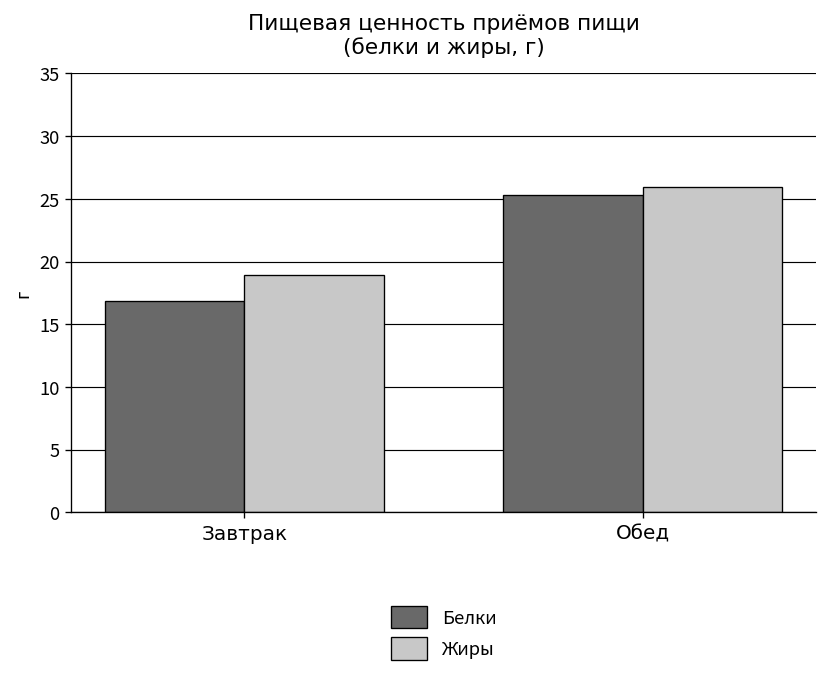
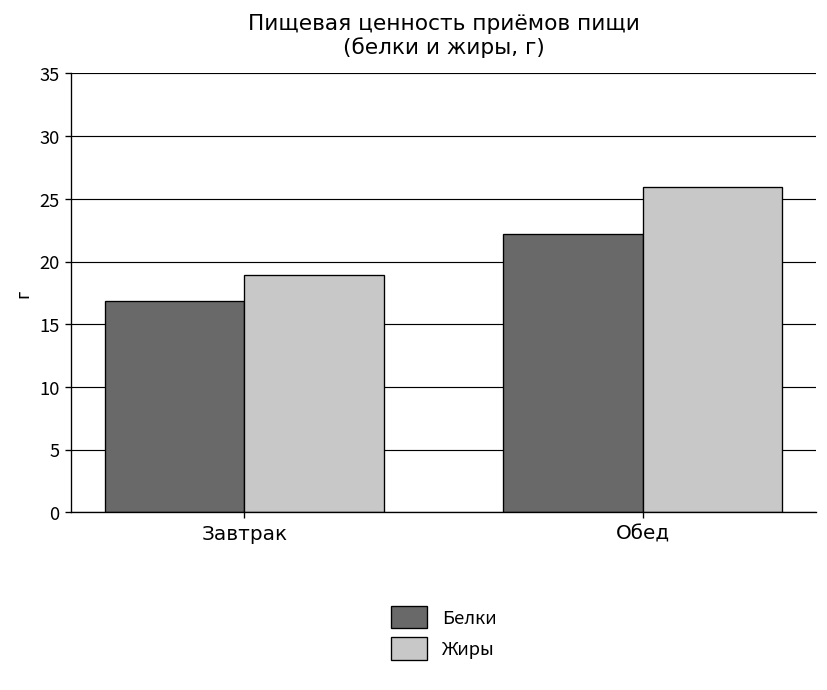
Белки, Обед: 25.3 -> 22.2
